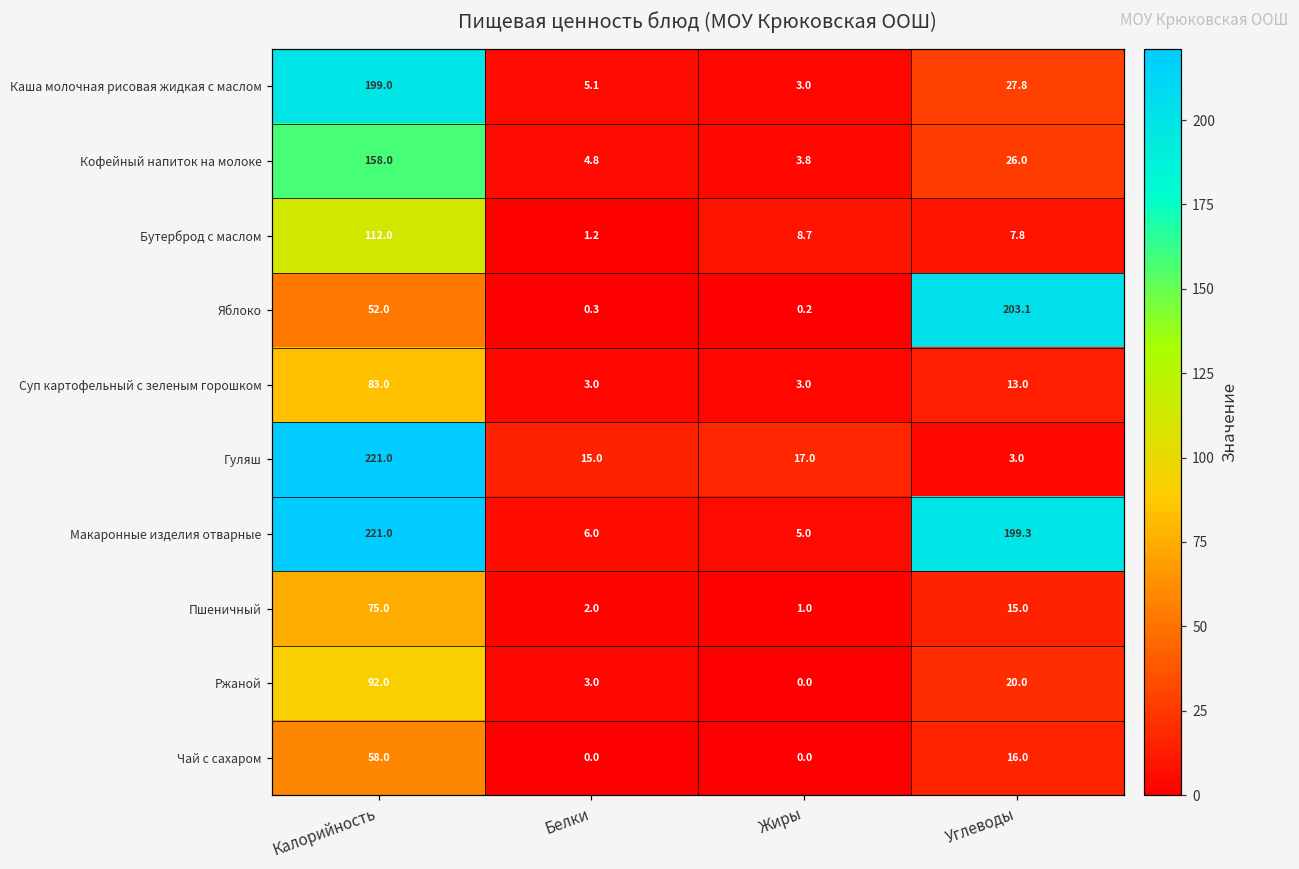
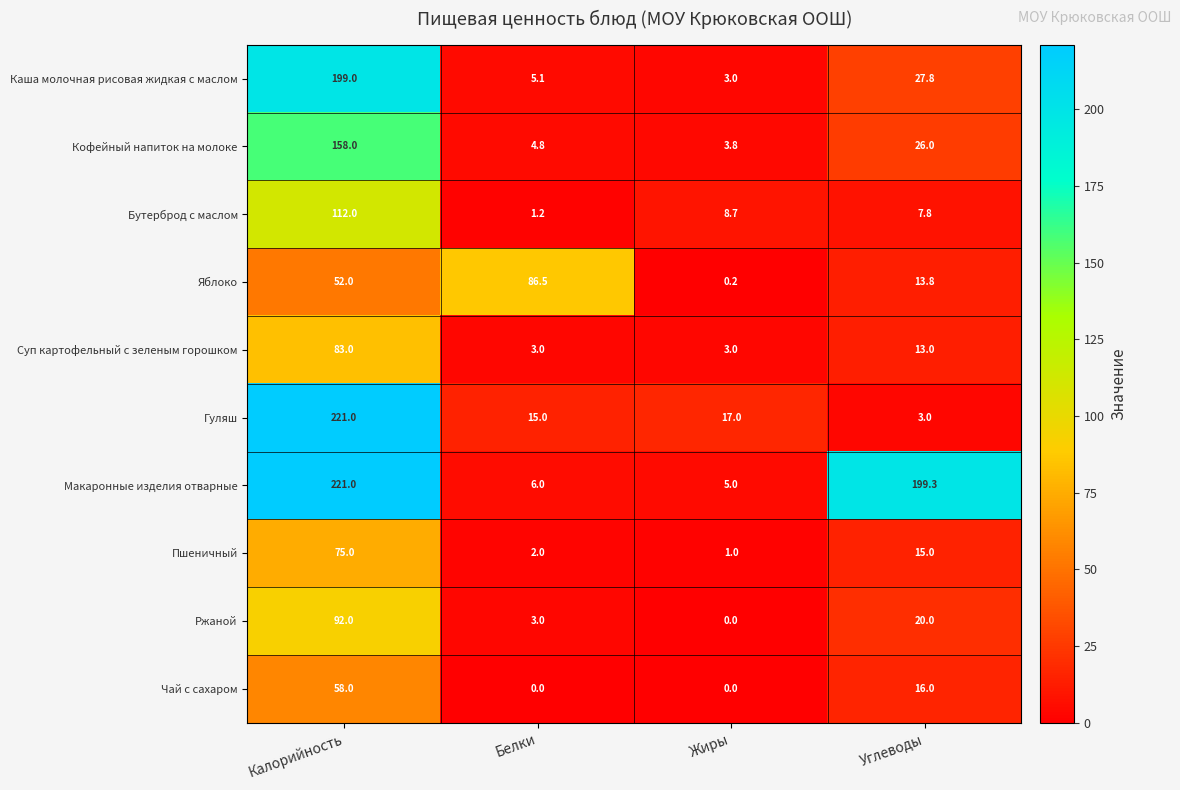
Яблоко, Белки: 0.3 -> 86.5
Яблоко, Углеводы: 203.1 -> 13.8
